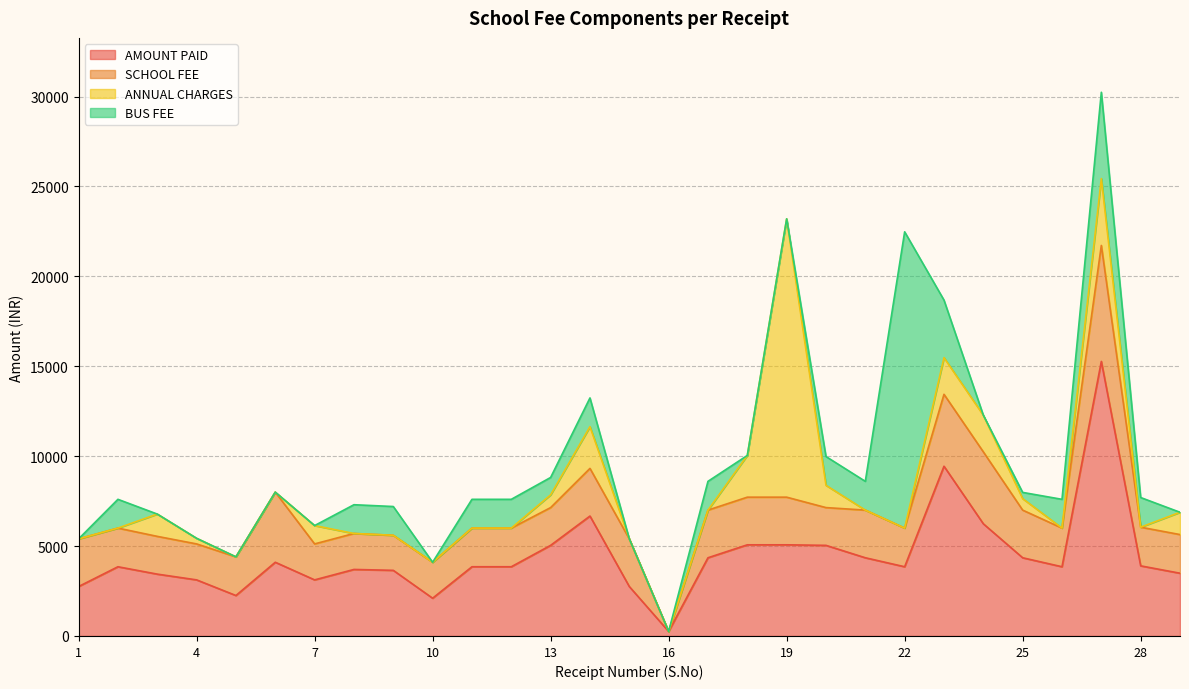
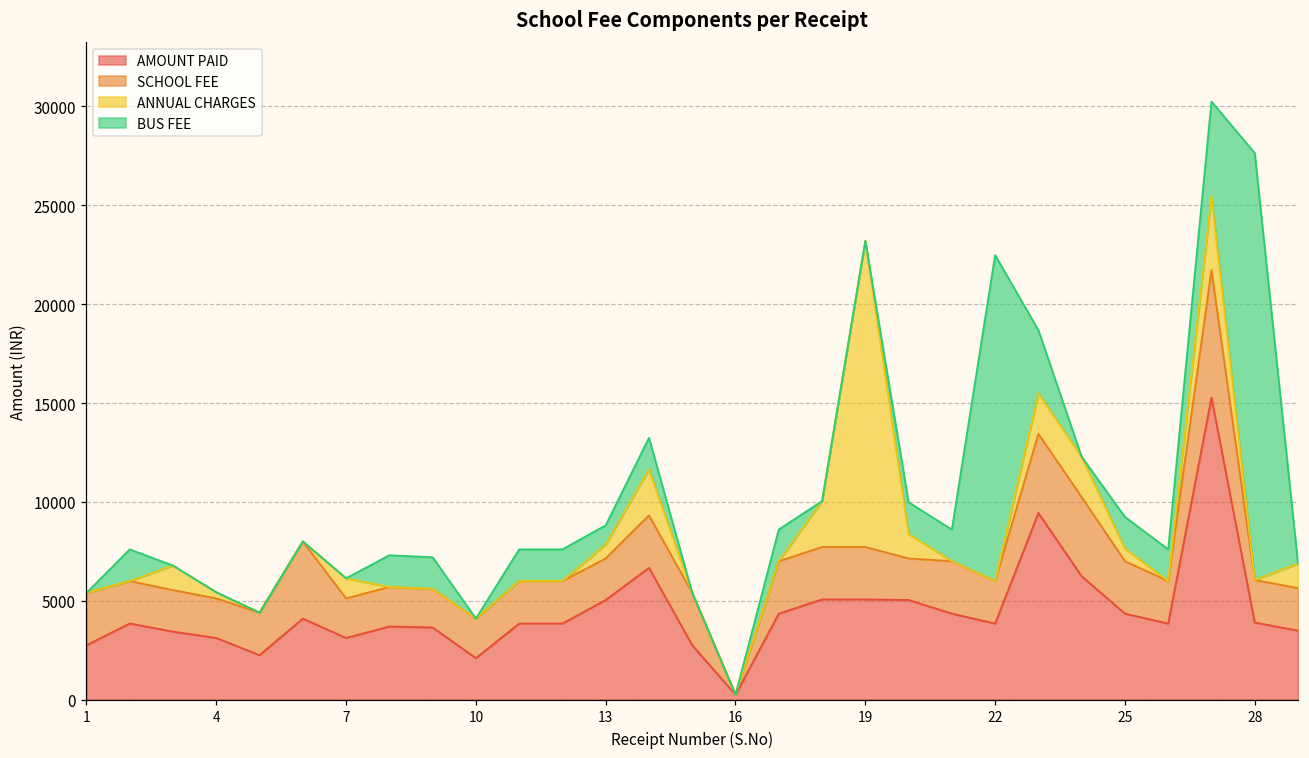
BUS FEE, 25: 300 -> 1600
BUS FEE, 28: 1700 -> 21600
